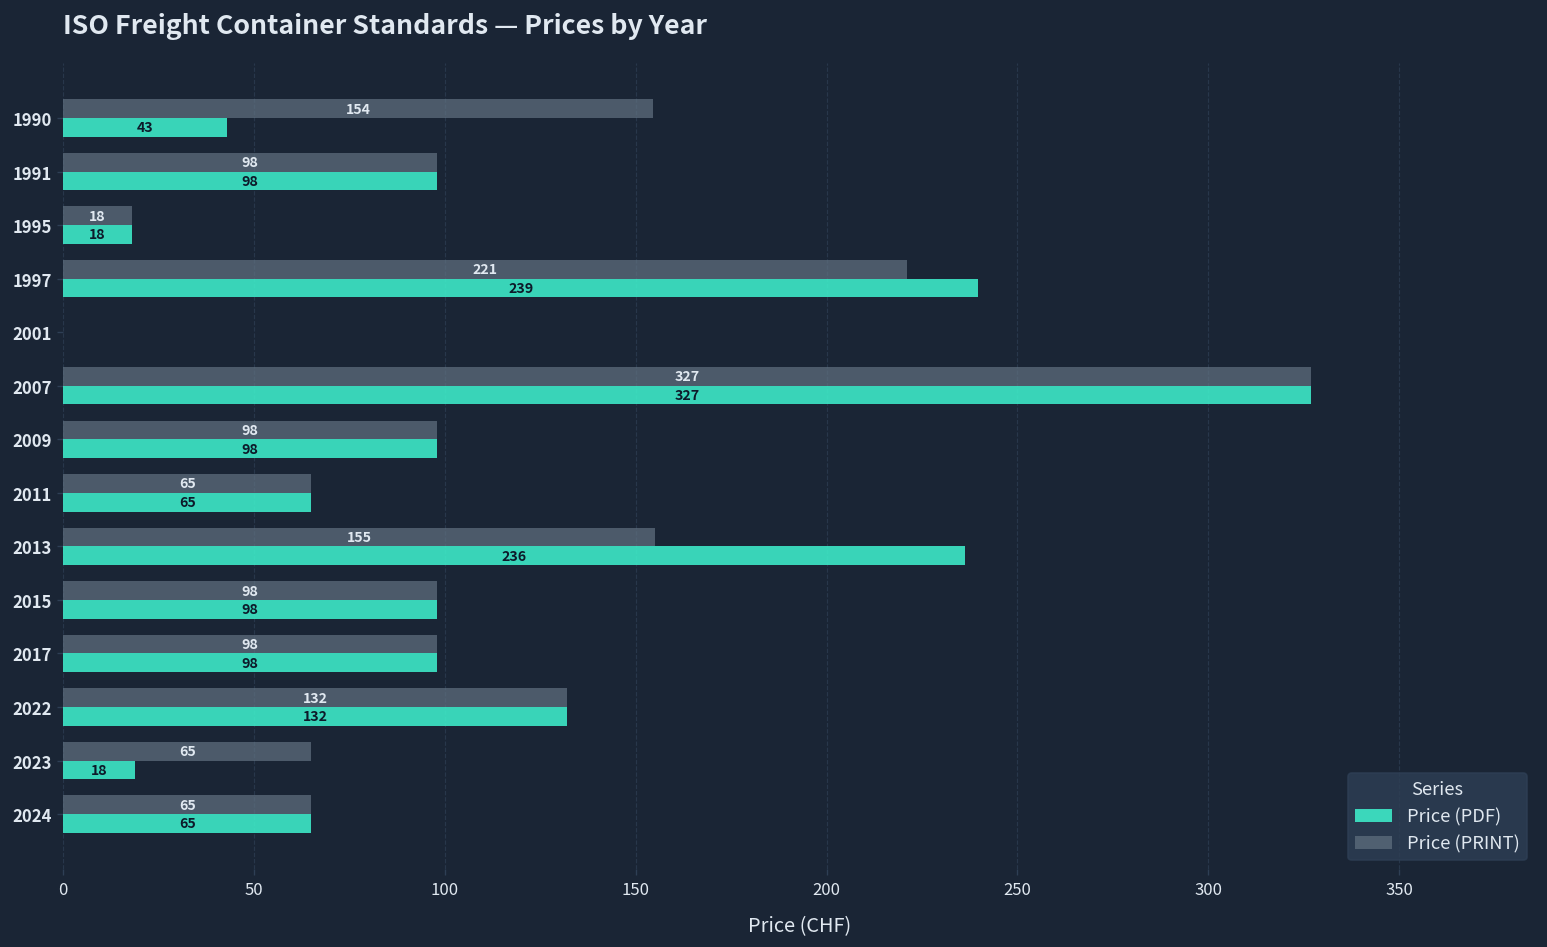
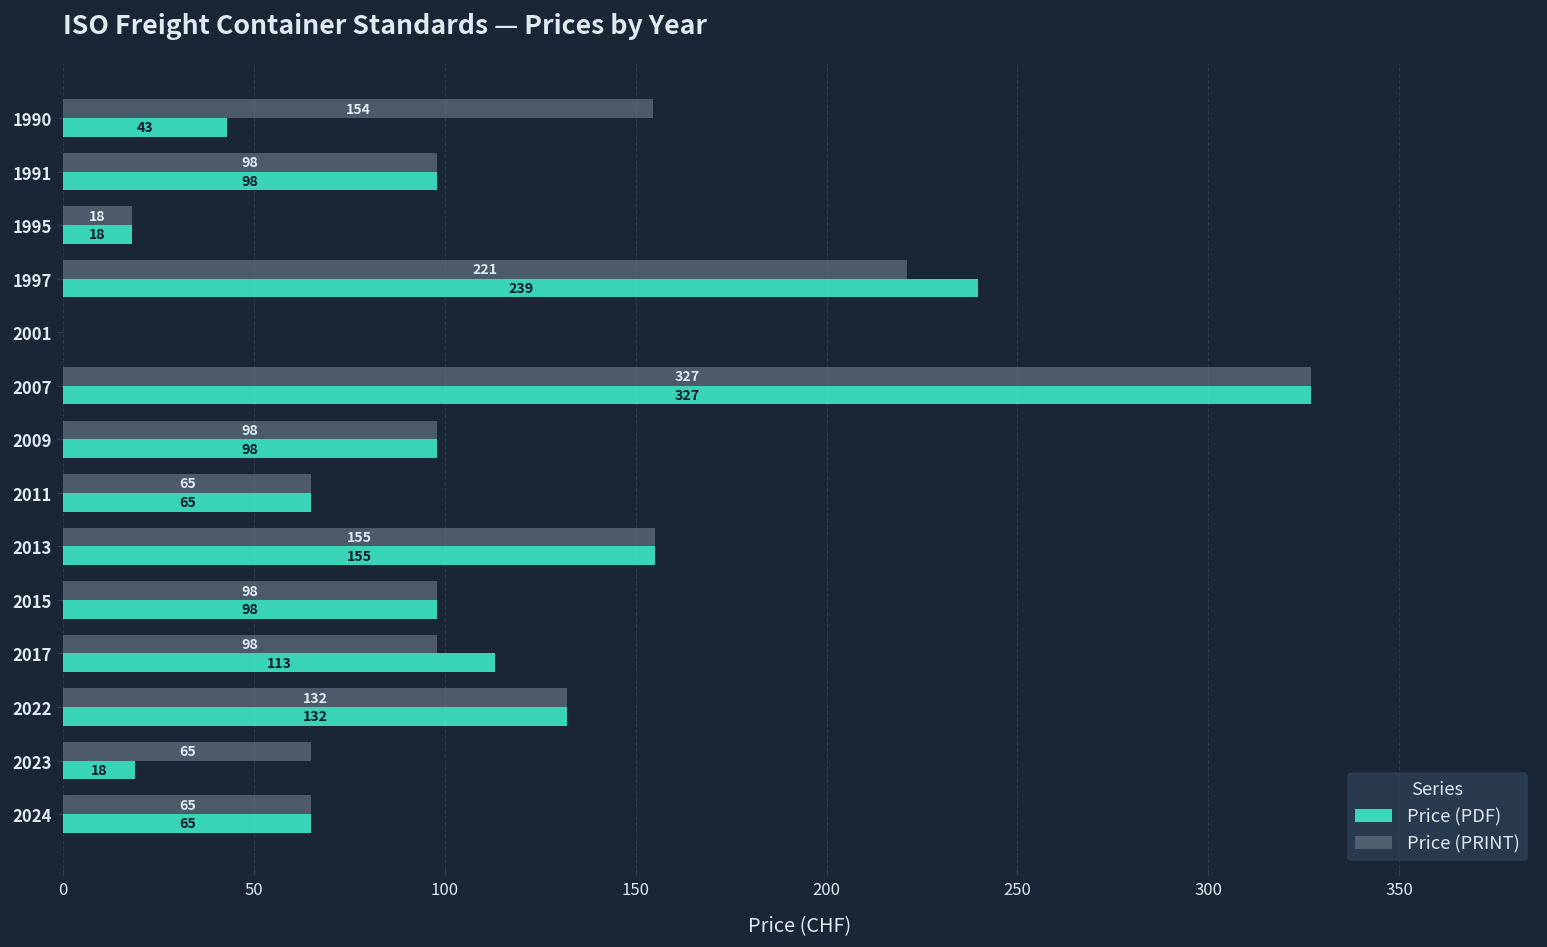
Price (PDF), 2013: 236 -> 155
Price (PDF), 2017: 98 -> 113
